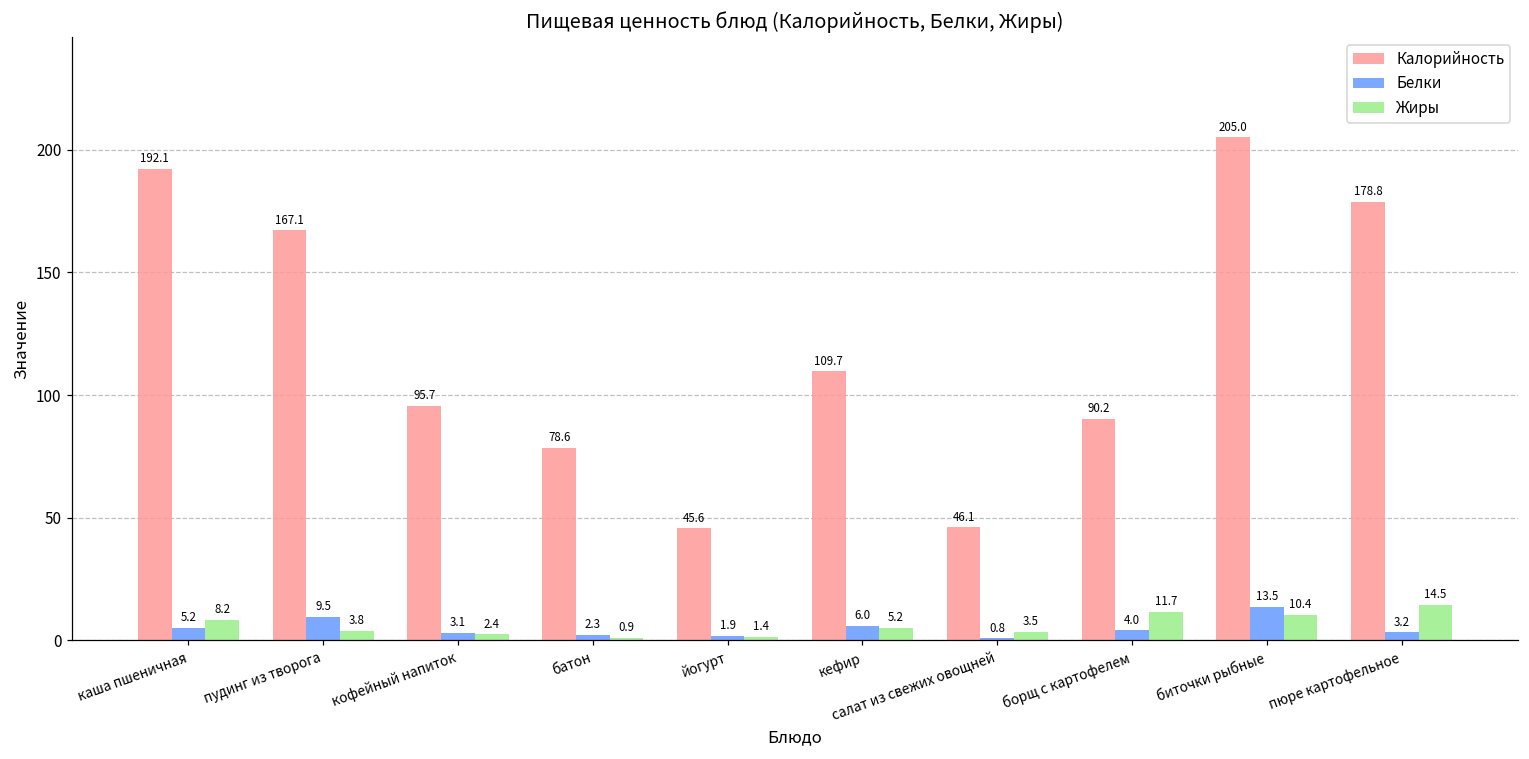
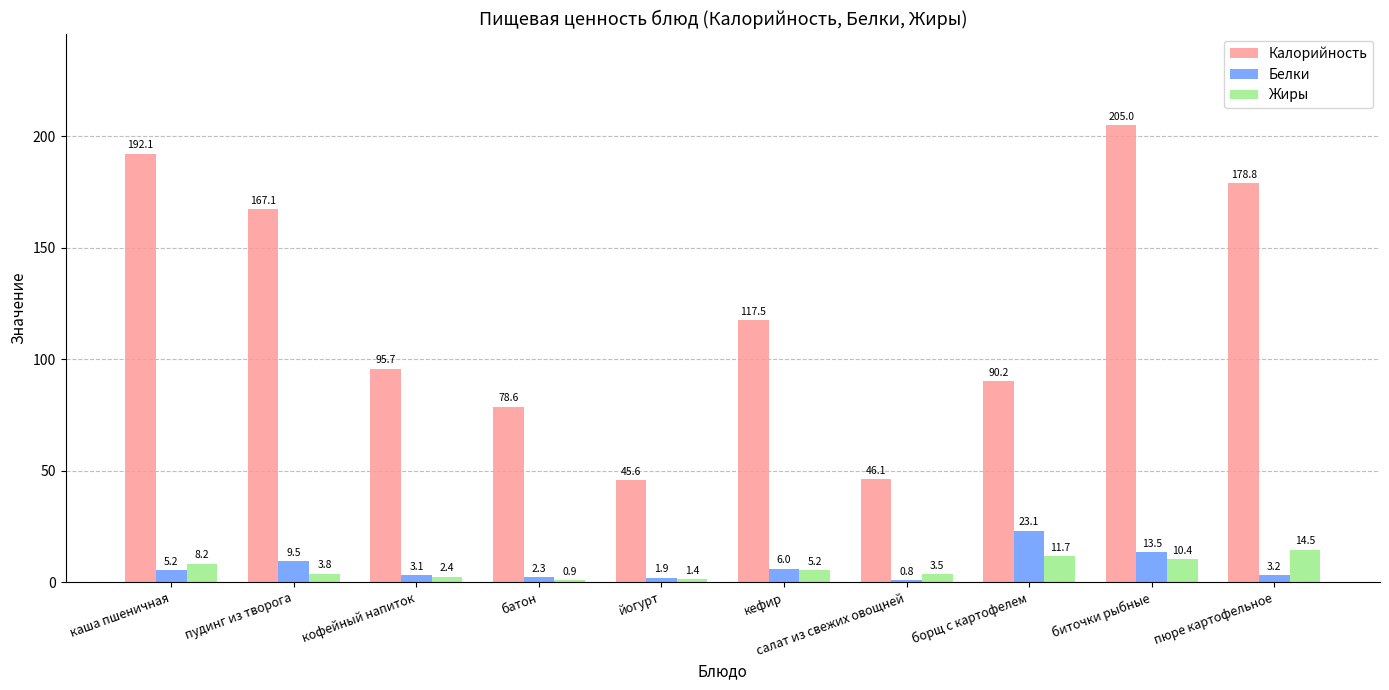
Калорийность, кефир: 109.7 -> 117.5
Белки, борщ с картофелем: 4.0 -> 23.1
